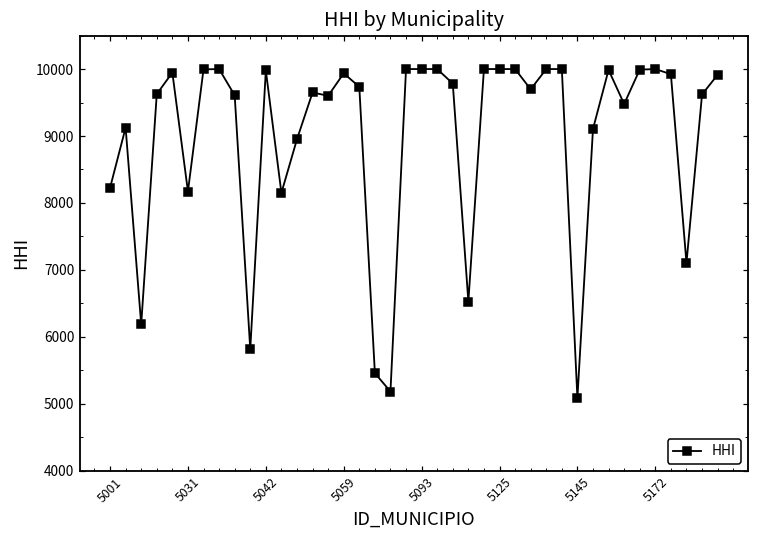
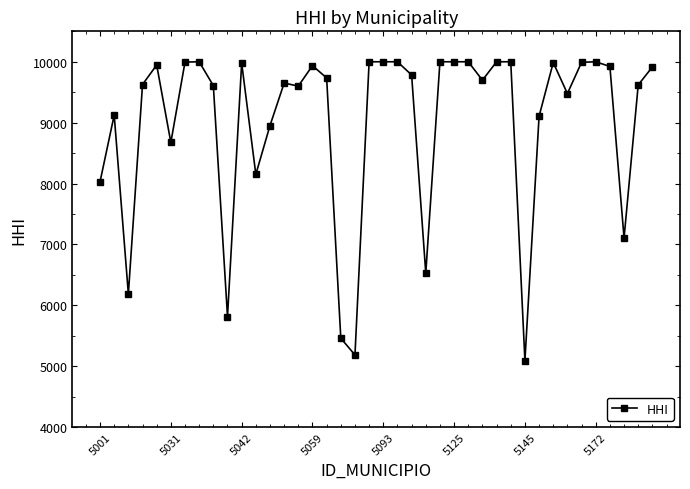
5001: 8200 -> 8000
5031: 8200 -> 8700
